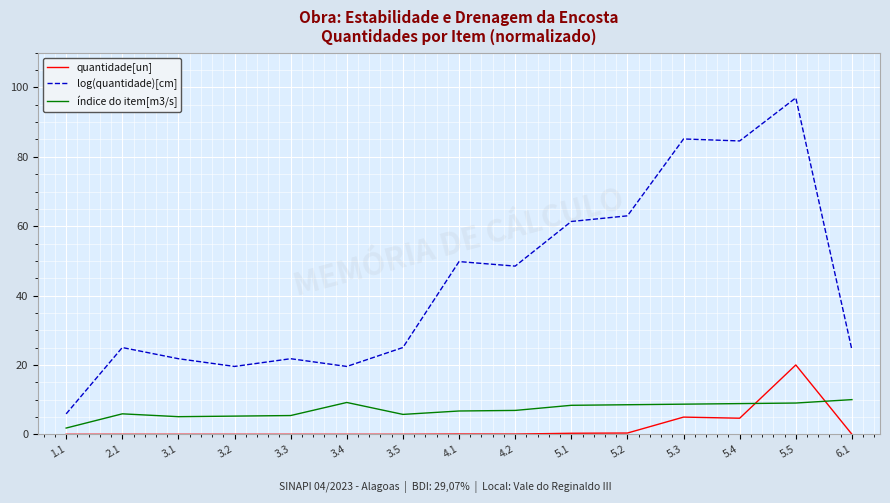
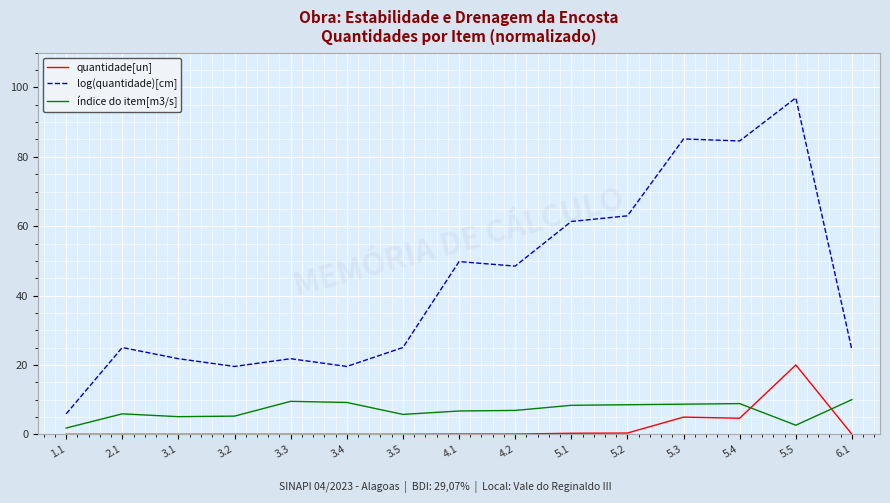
índice do item[m3/s], 3.3: 5 -> 10
índice do item[m3/s], 5.5: 9 -> 3
